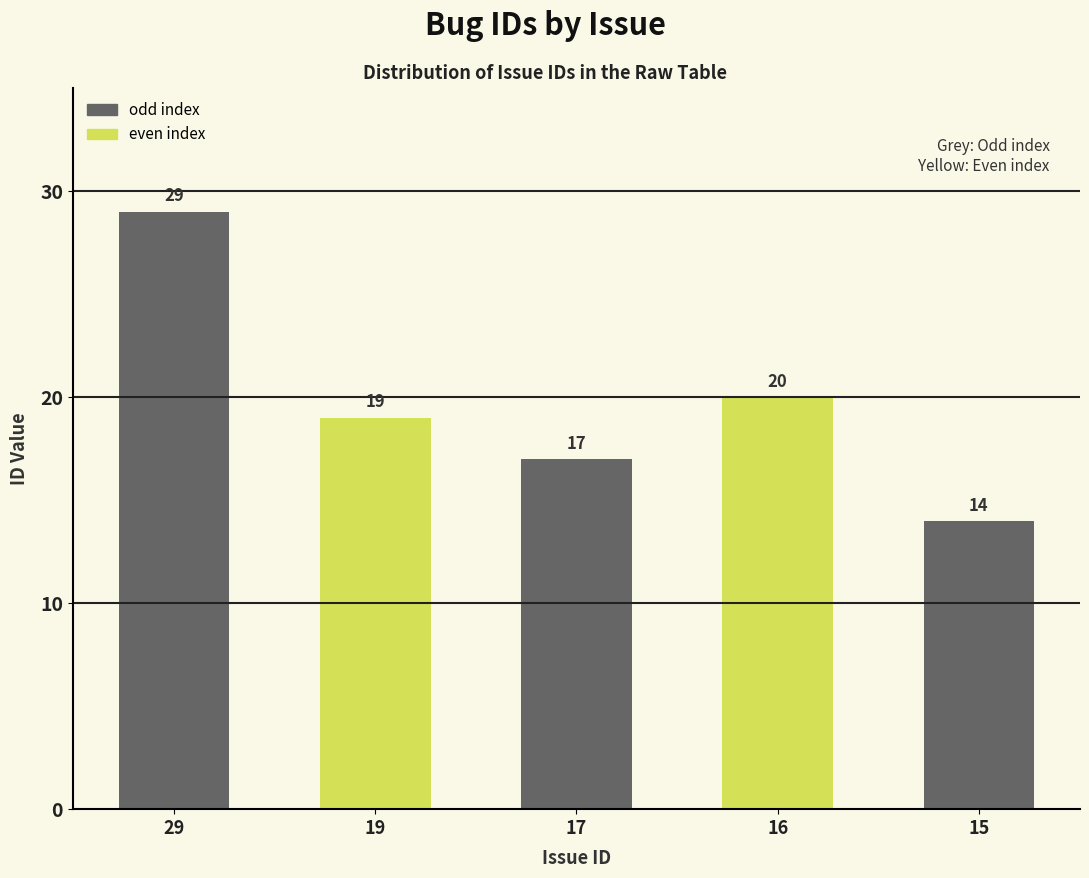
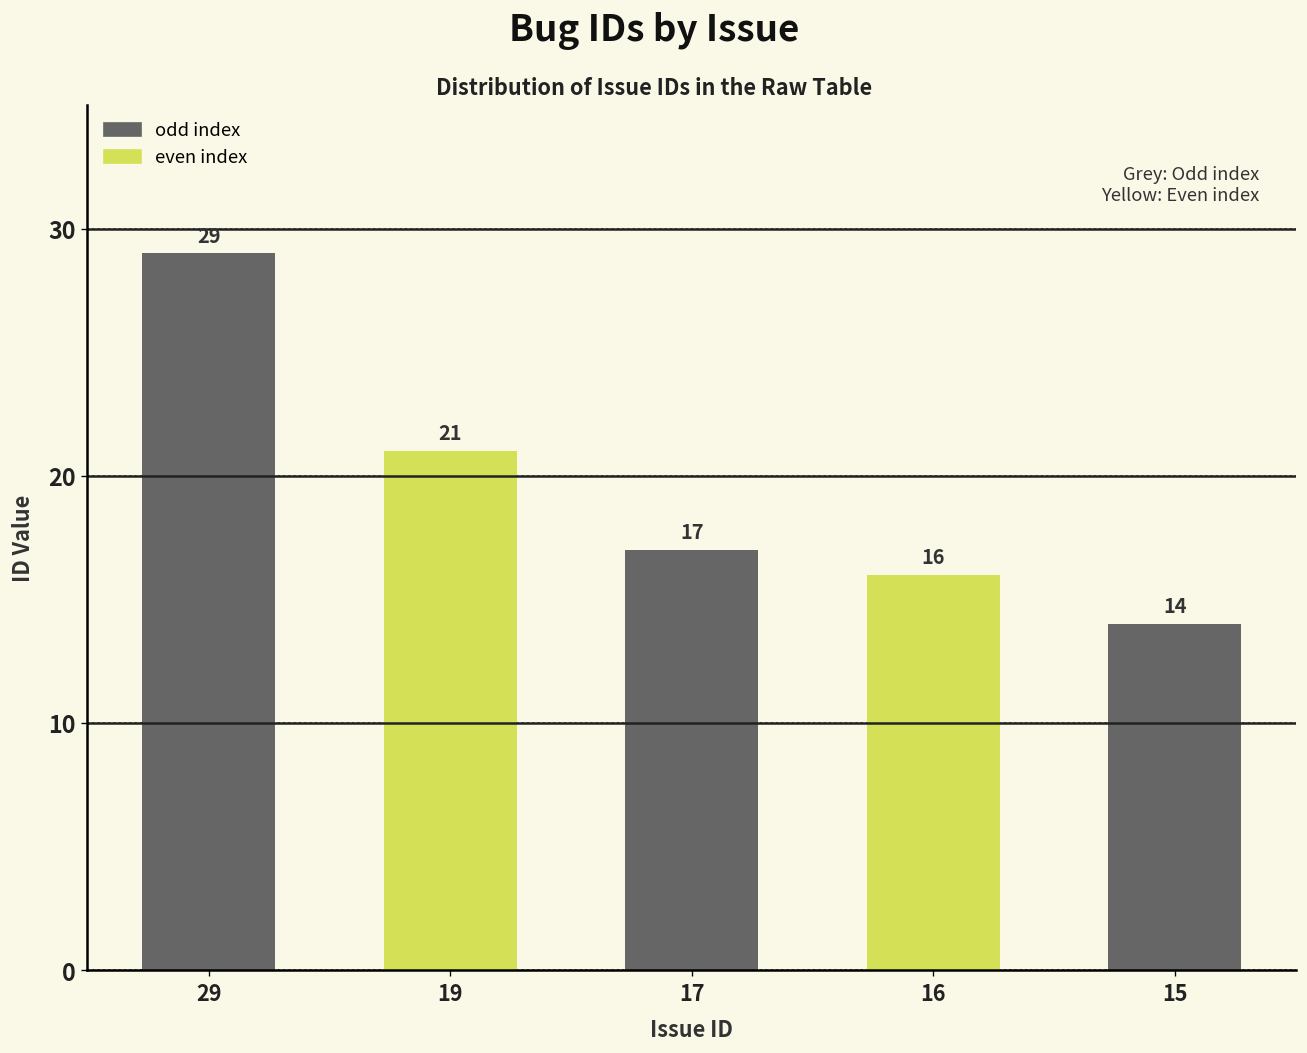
even index, 19: 19 -> 21
even index, 16: 20 -> 16
